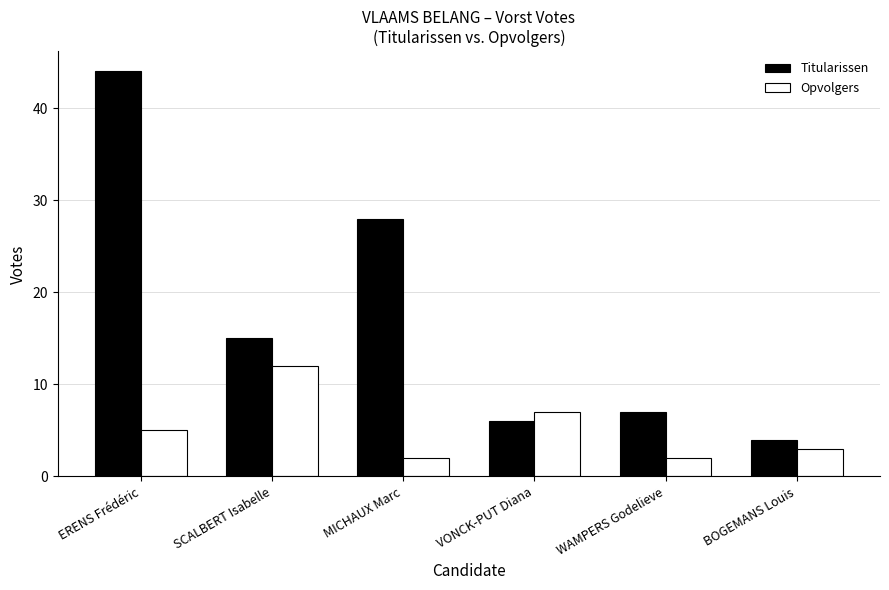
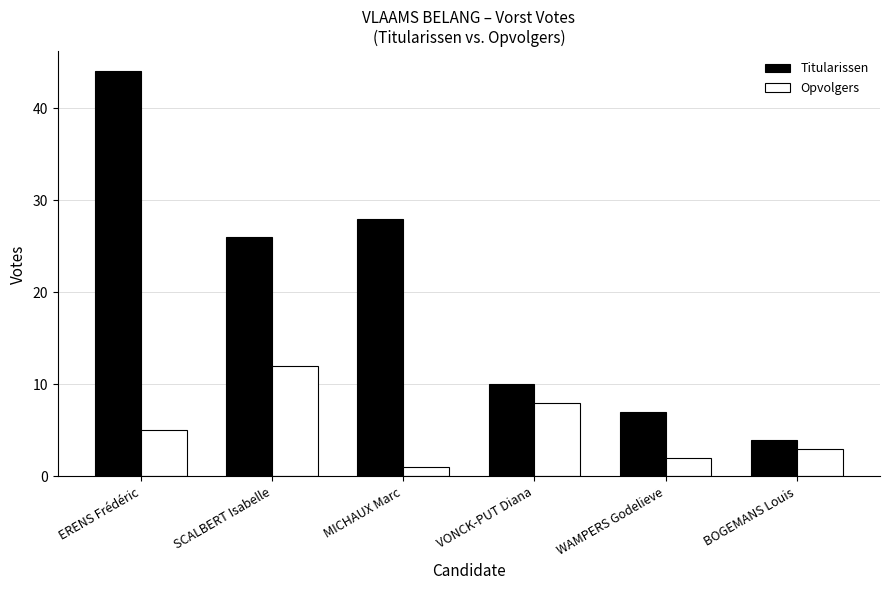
Titularissen, SCALBERT Isabelle: 15 -> 26
Opvolgers, MICHAUX Marc: 2 -> 1
Titularissen, VONCK-PUT Diana: 6 -> 10
Opvolgers, VONCK-PUT Diana: 7 -> 8
